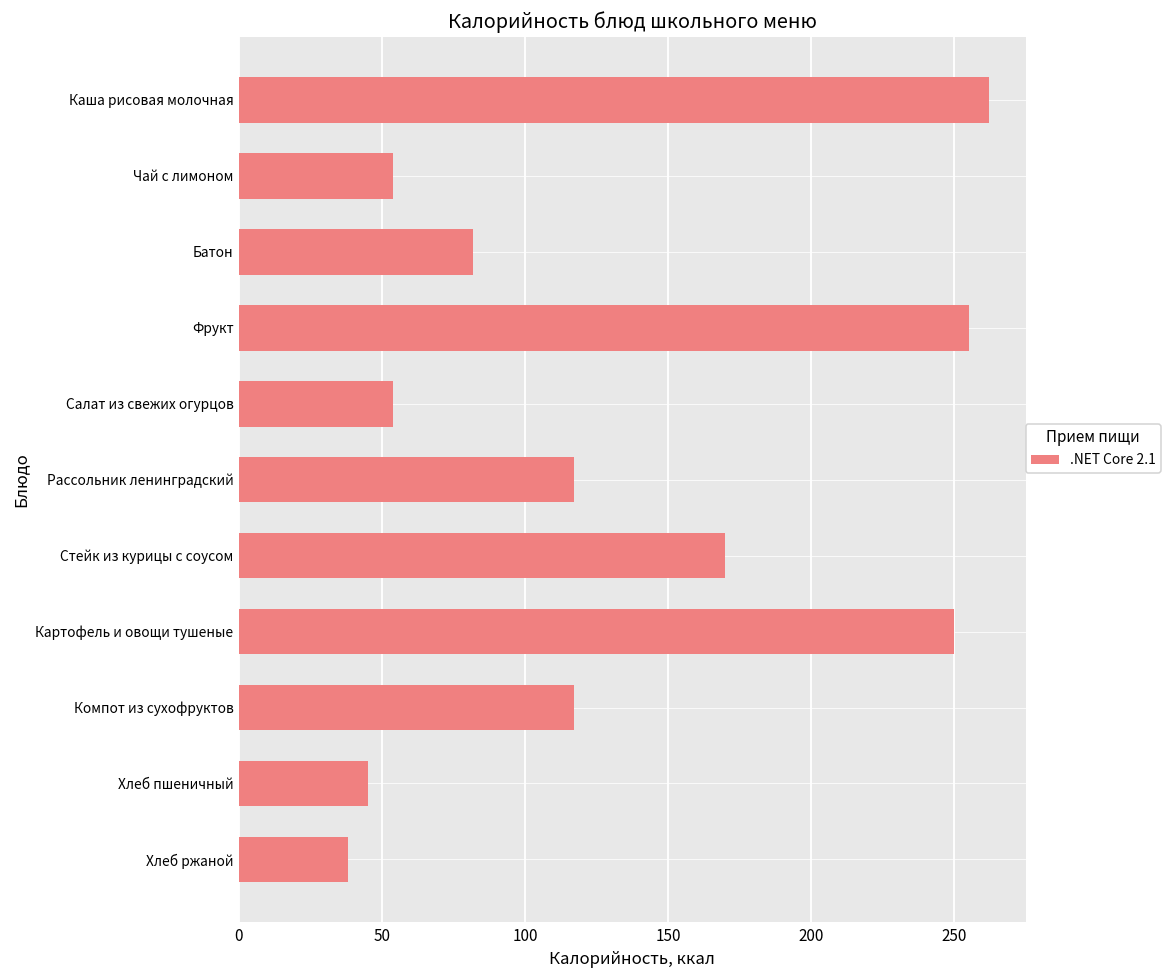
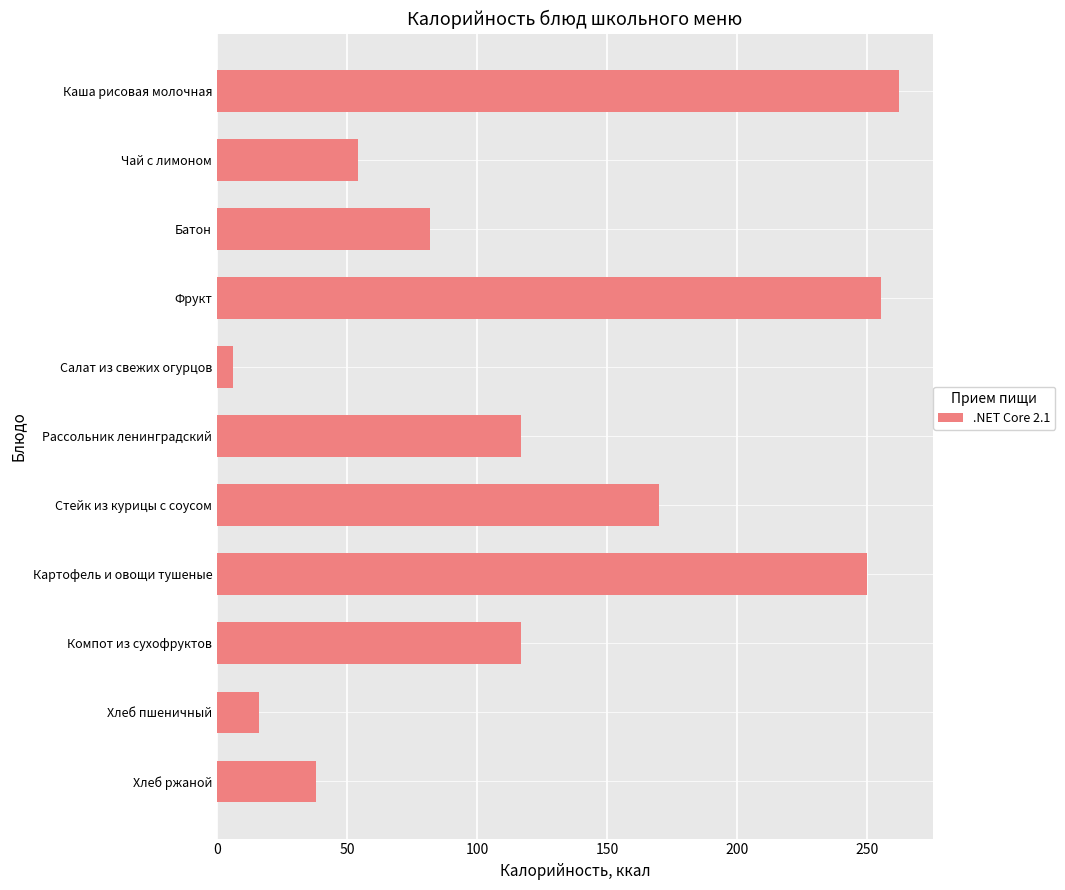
Салат из свежих огурцов: 54 -> 6
Хлеб пшеничный: 45 -> 16
